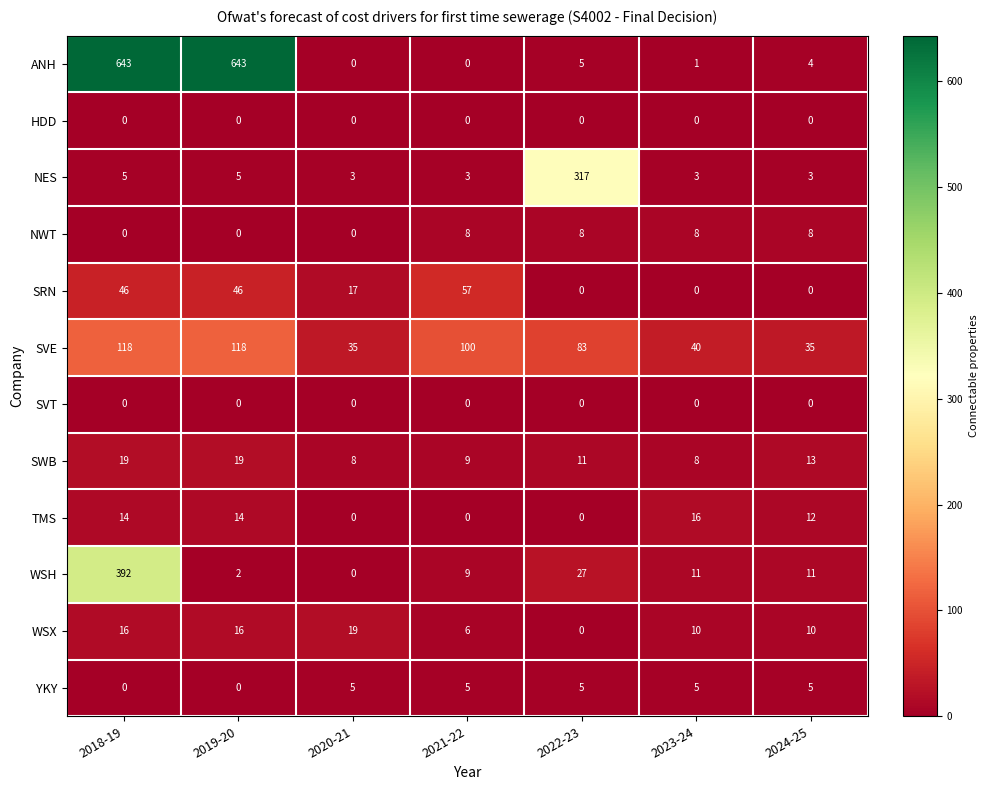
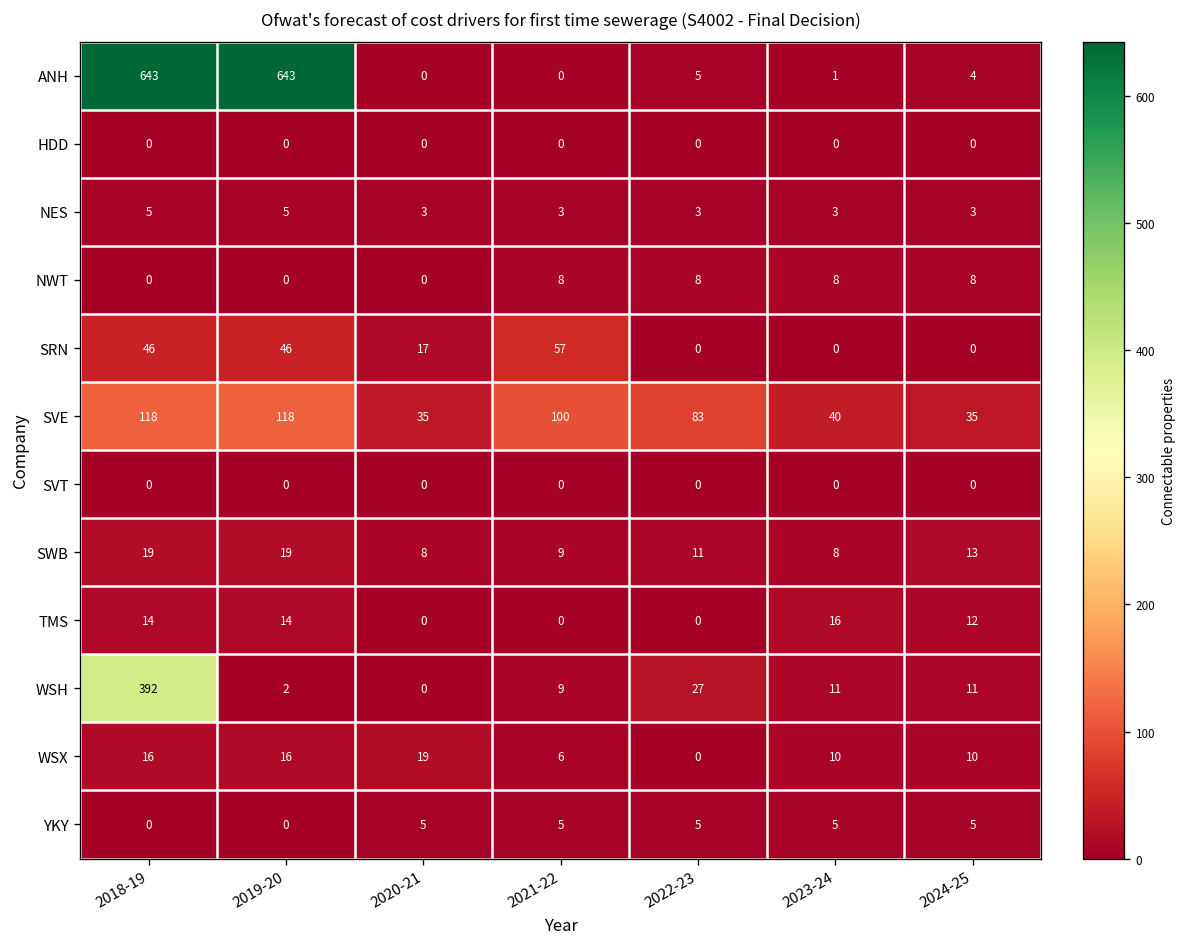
NES, 2022-23: 317 -> 3
